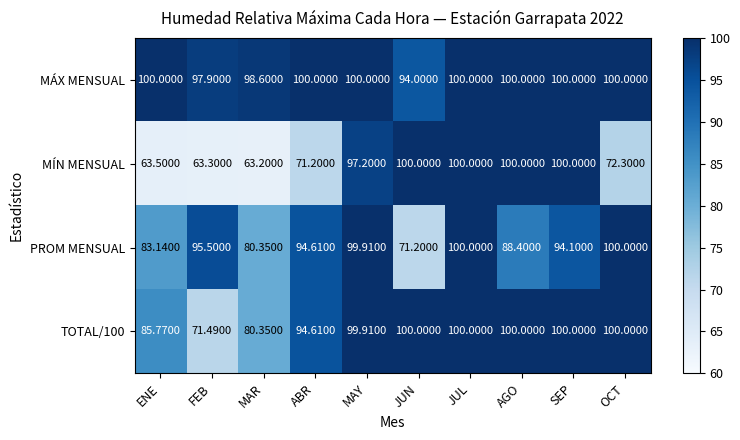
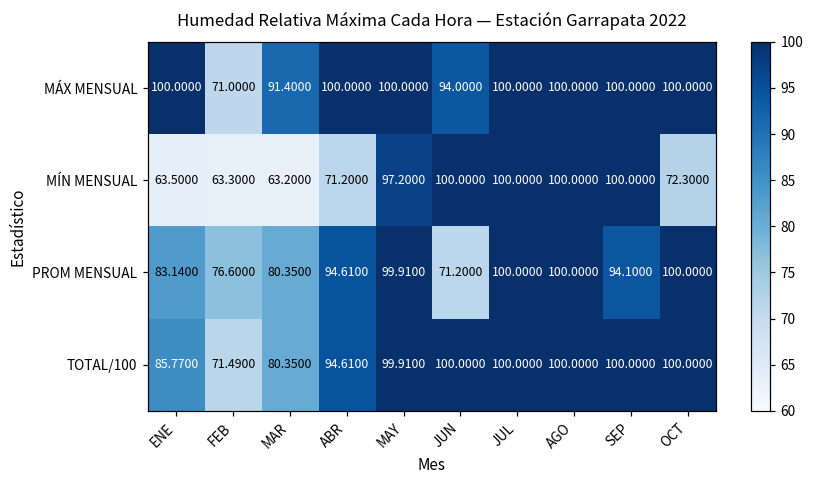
MÁX MENSUAL, FEB: 97.9000 -> 71.0000
MÁX MENSUAL, MAR: 98.6000 -> 91.4000
PROM MENSUAL, FEB: 95.5000 -> 76.6000
PROM MENSUAL, AGO: 88.4000 -> 100.0000
